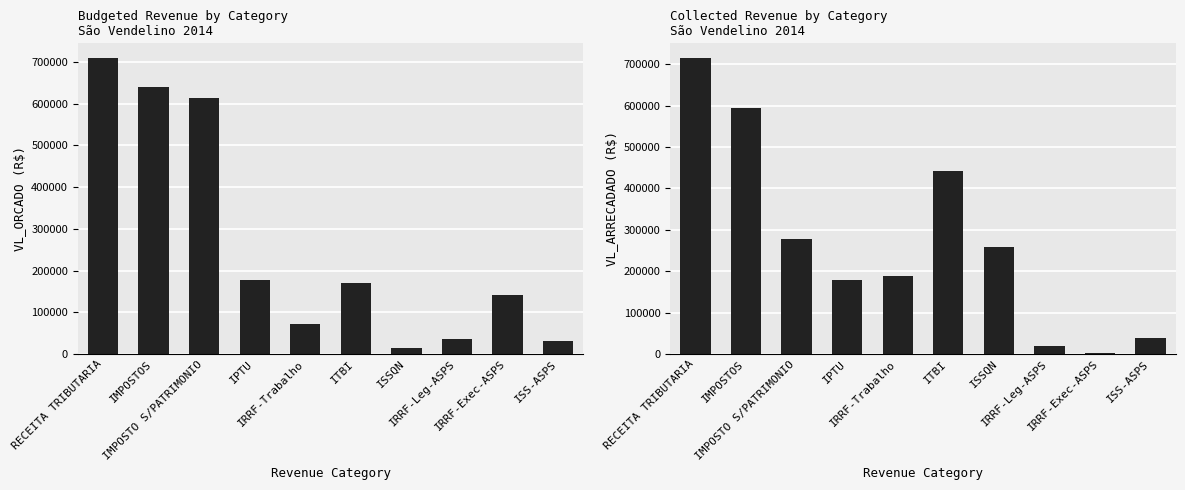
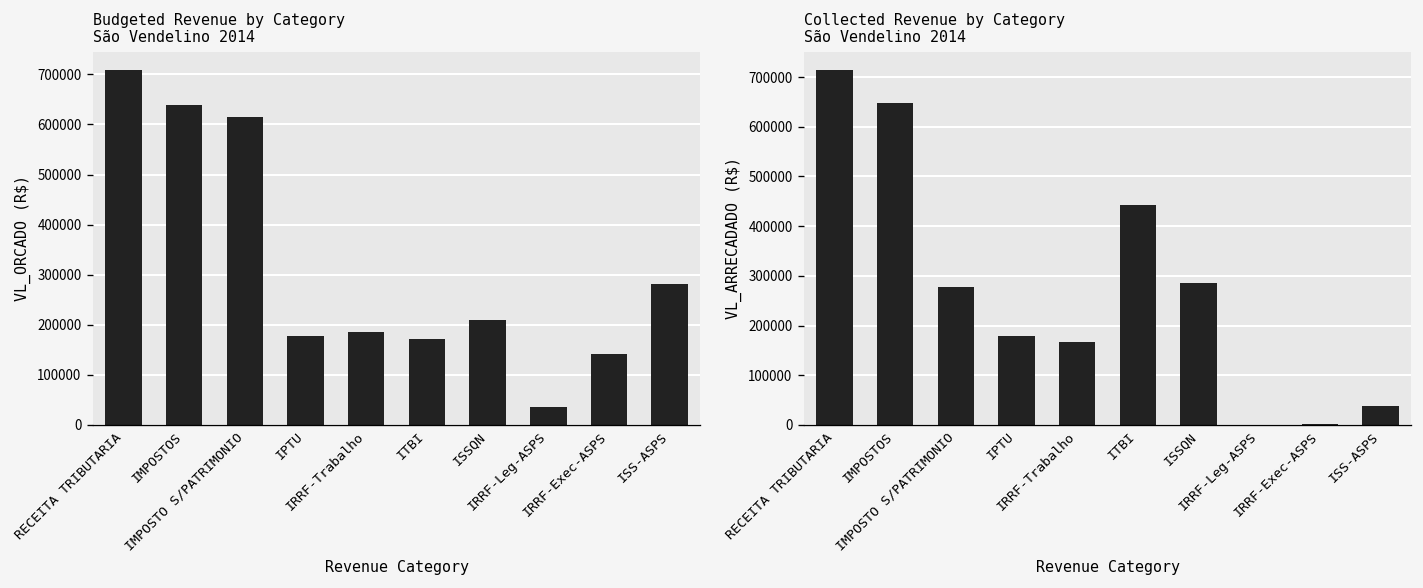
Budgeted Revenue by Category São Vendelino 2014, IRRF-Trabalho: 70000 -> 180000
Budgeted Revenue by Category São Vendelino 2014, ISSQN: 10000 -> 210000
Budgeted Revenue by Category São Vendelino 2014, ISS-ASPS: 30000 -> 280000
Collected Revenue by Category São Vendelino 2014, IMPOSTOS: 590000 -> 650000
Collected Revenue by Category São Vendelino 2014, IRRF-Trabalho: 190000 -> 170000
Collected Revenue by Category São Vendelino 2014, ISSQN: 260000 -> 290000
Collected Revenue by Category São Vendelino 2014, IRRF-Leg-ASPS: 20000 -> 0
